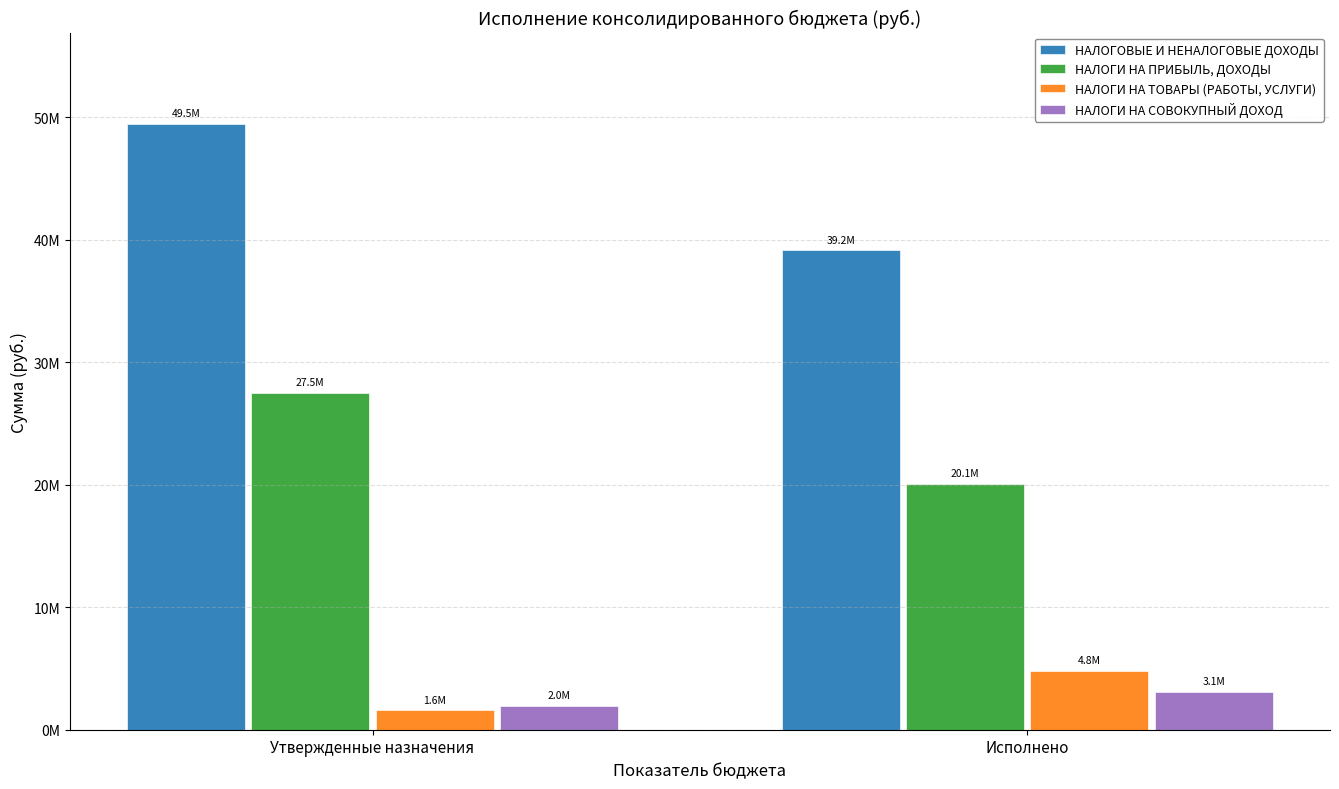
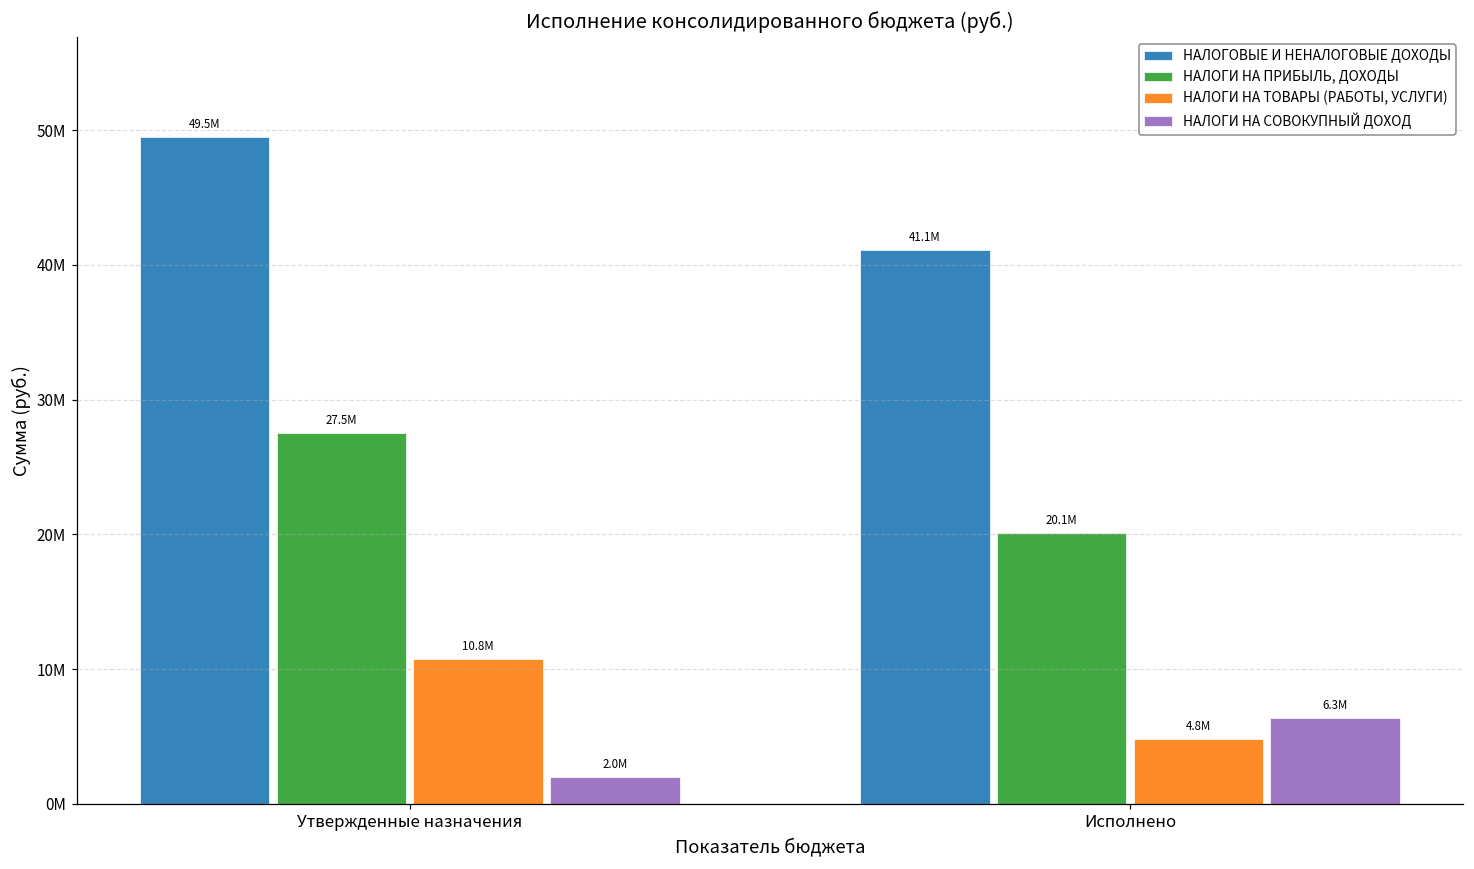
НАЛОГИ НА ТОВАРЫ (РАБОТЫ, УСЛУГИ), Утвержденные назначения: 1.6M -> 10.8M
НАЛОГОВЫЕ И НЕНАЛОГОВЫЕ ДОХОДЫ, Исполнено: 39.2M -> 41.1M
НАЛОГИ НА СОВОКУПНЫЙ ДОХОД, Исполнено: 3.1M -> 6.3M
